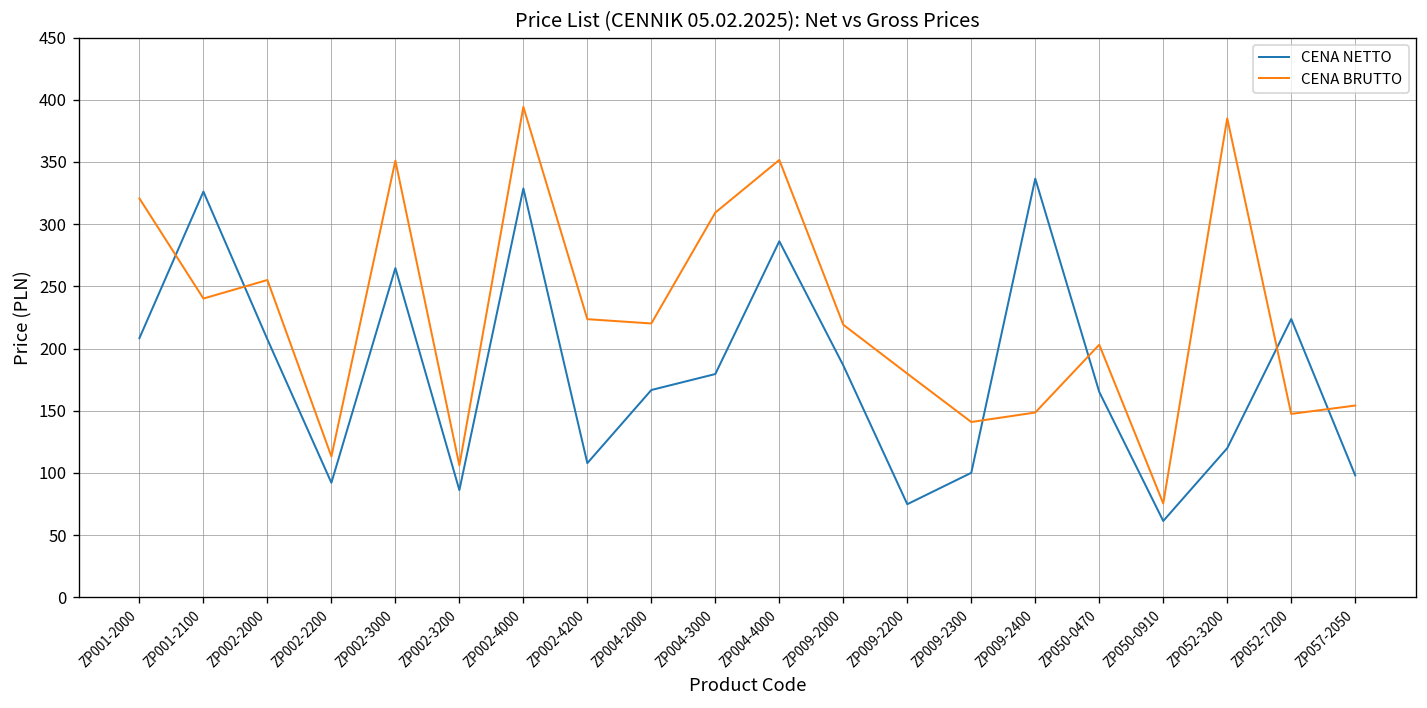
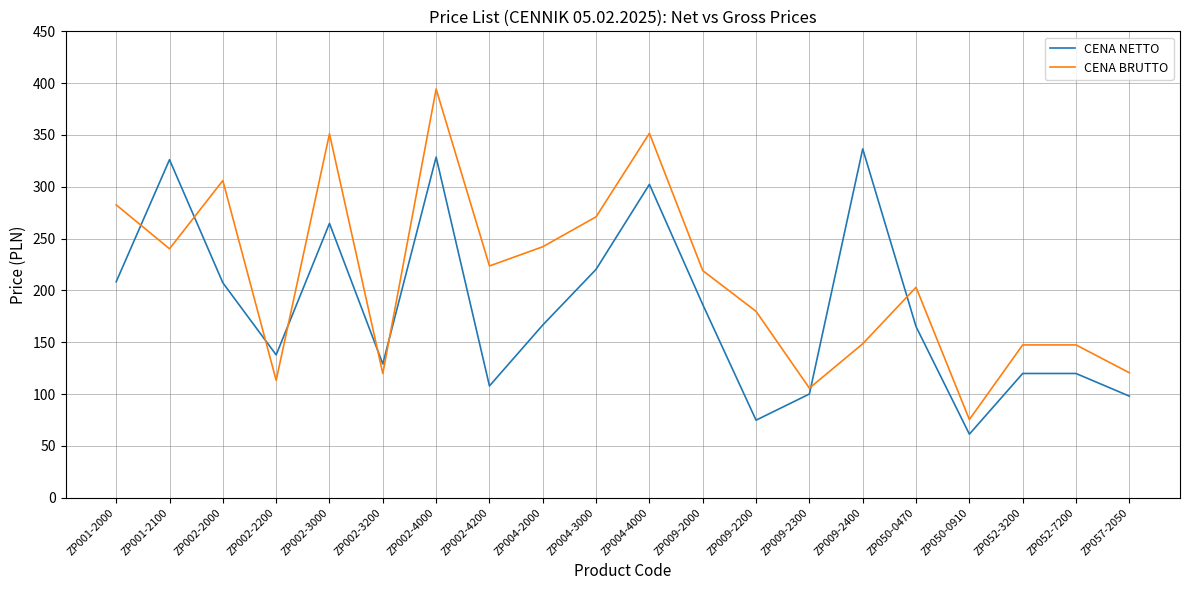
CENA BRUTTO, ZP001-2000: 321 -> 283
CENA BRUTTO, ZP002-2000: 255 -> 306
CENA NETTO, ZP002-2200: 92 -> 138
CENA NETTO, ZP002-3200: 86 -> 129
CENA BRUTTO, ZP002-3200: 106 -> 120
CENA BRUTTO, ZP004-2000: 220 -> 242
CENA NETTO, ZP004-3000: 179 -> 220
CENA BRUTTO, ZP004-3000: 309 -> 271
CENA NETTO, ZP004-4000: 286 -> 302
CENA BRUTTO, ZP009-2300: 141 -> 106
CENA BRUTTO, ZP052-3200: 385 -> 147
CENA NETTO, ZP052-7200: 224 -> 120
CENA BRUTTO, ZP057-2050: 154 -> 121
